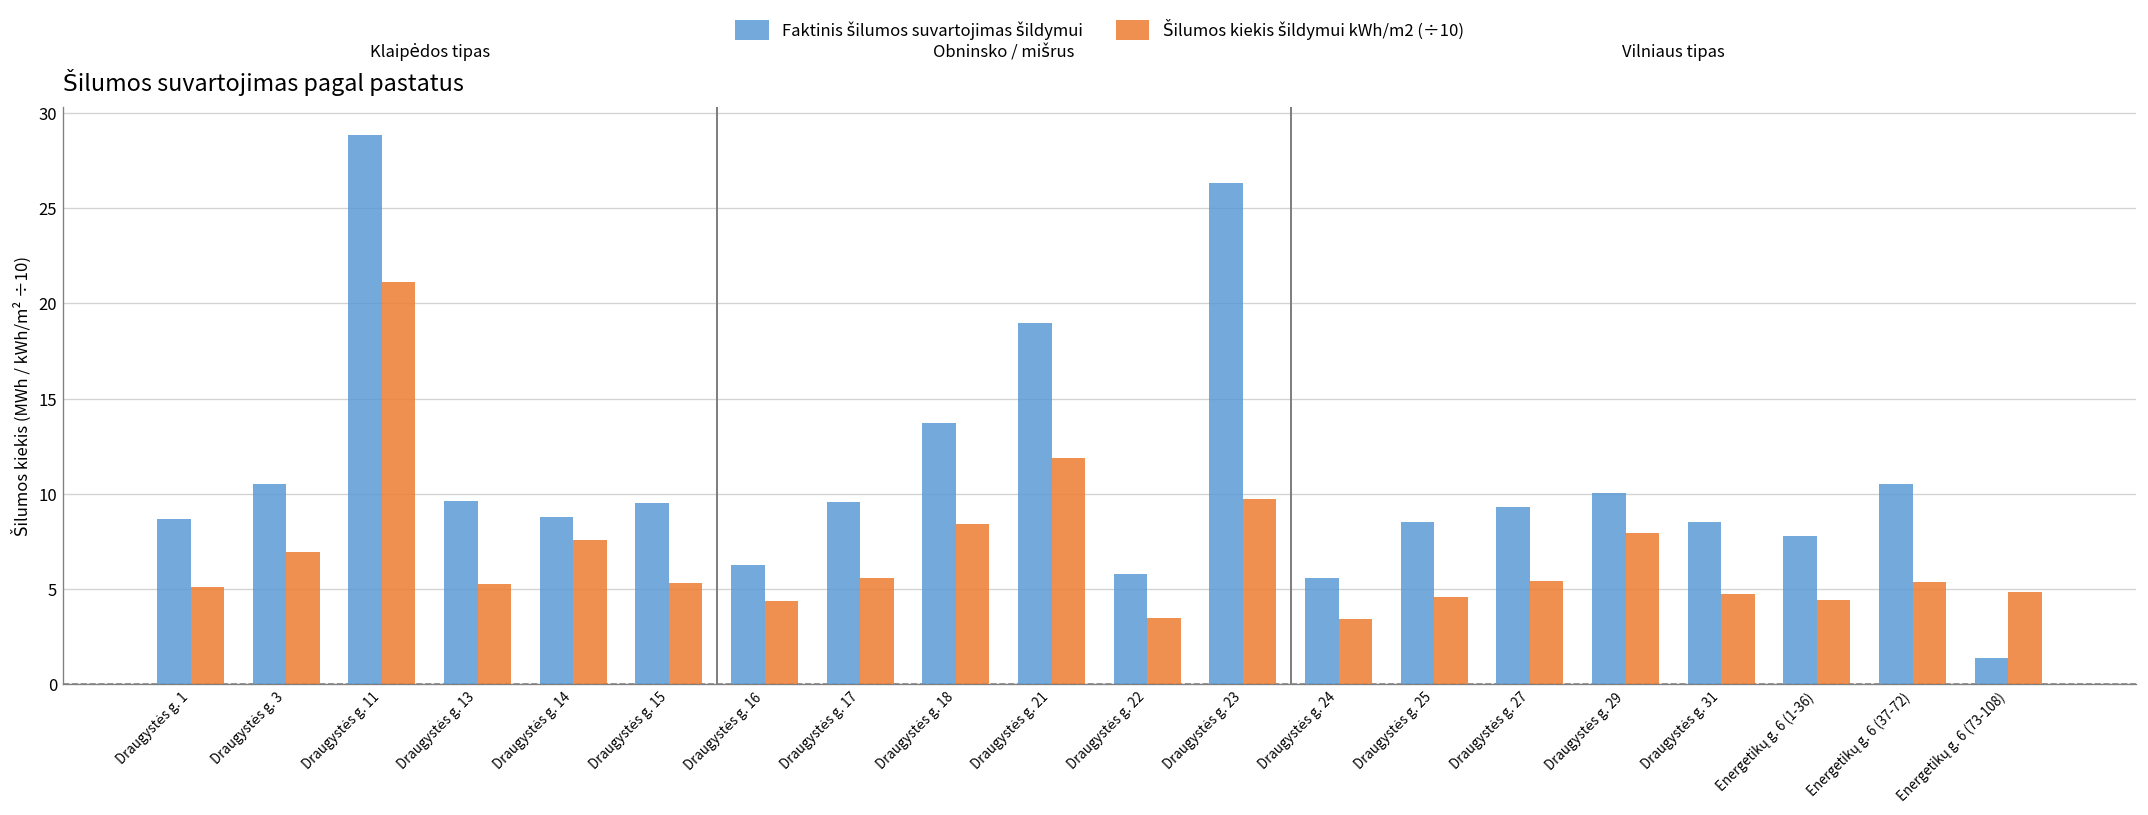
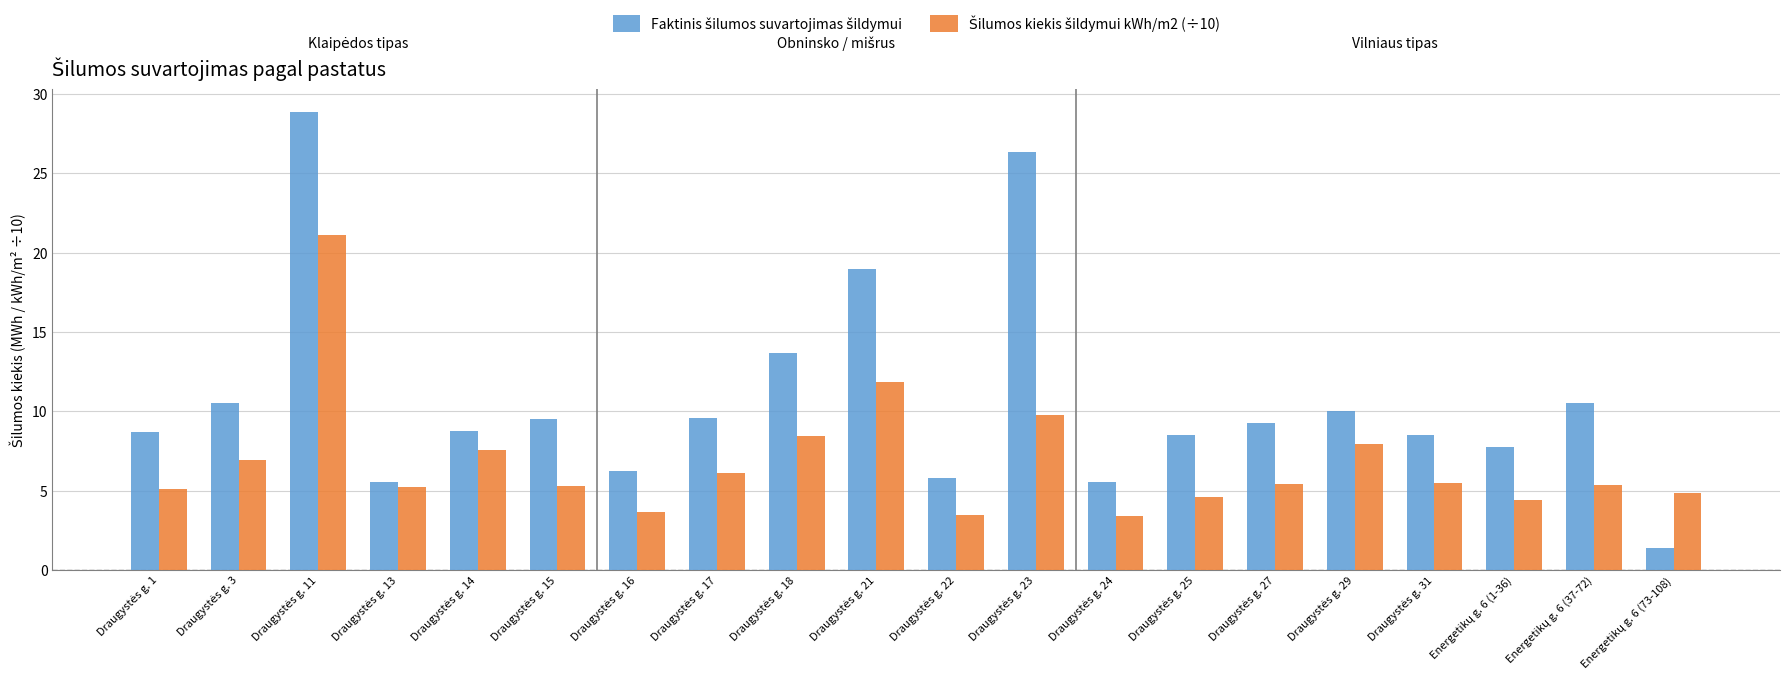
Faktinis šilumos suvartojimas šildymui, Draugystės g. 13: 9.6 -> 5.6
Šilumos kiekis šildymui kWh/m2 (÷10), Draugystės g. 16: 4.4 -> 3.7
Šilumos kiekis šildymui kWh/m2 (÷10), Draugystės g. 17: 5.6 -> 6.1
Šilumos kiekis šildymui kWh/m2 (÷10), Draugystės g. 31: 4.7 -> 5.5
